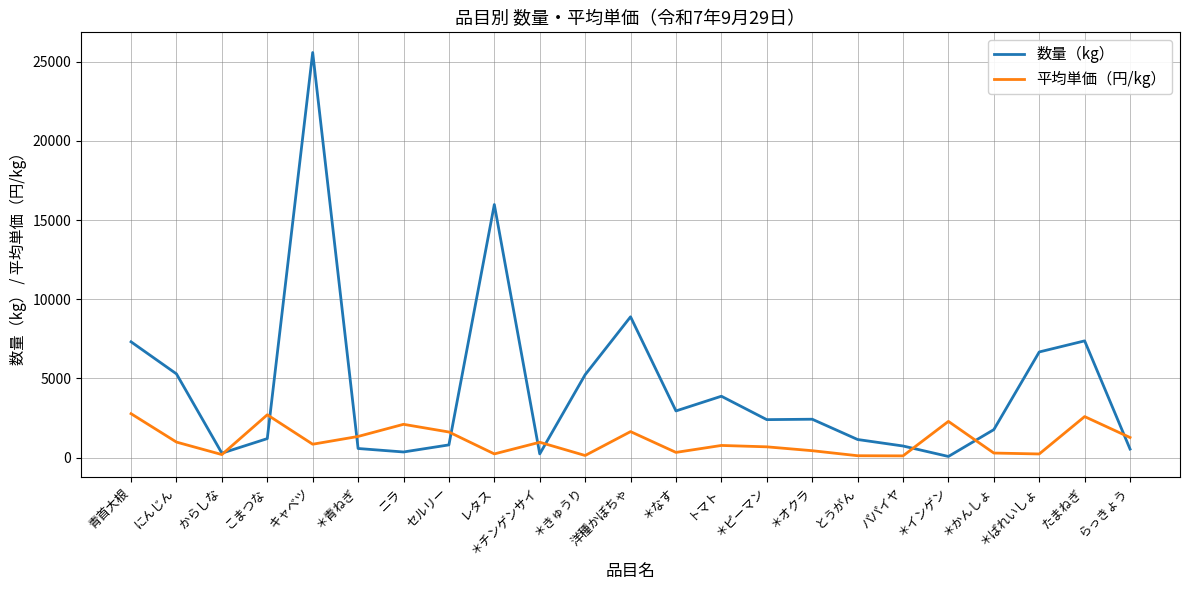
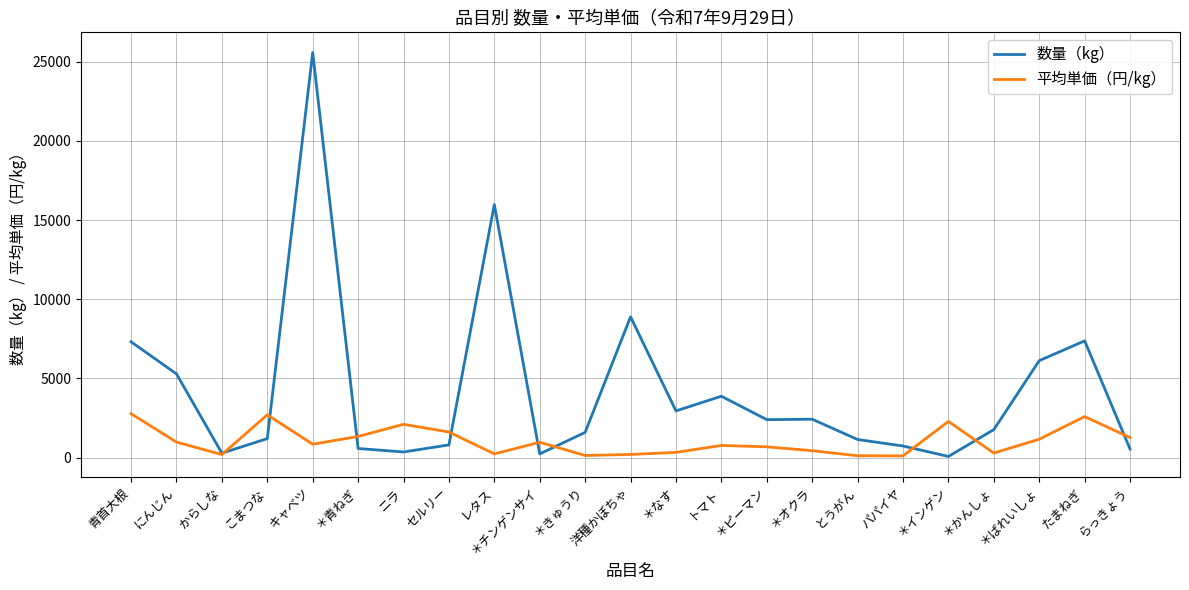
数量（kg）, ＊きゅうり: 5200 -> 1600
平均単価（円/kg）, 洋種かぼちゃ: 1600 -> 200
数量（kg）, ＊ばれいしょ: 6700 -> 6100
平均単価（円/kg）, ＊ばれいしょ: 200 -> 1200
